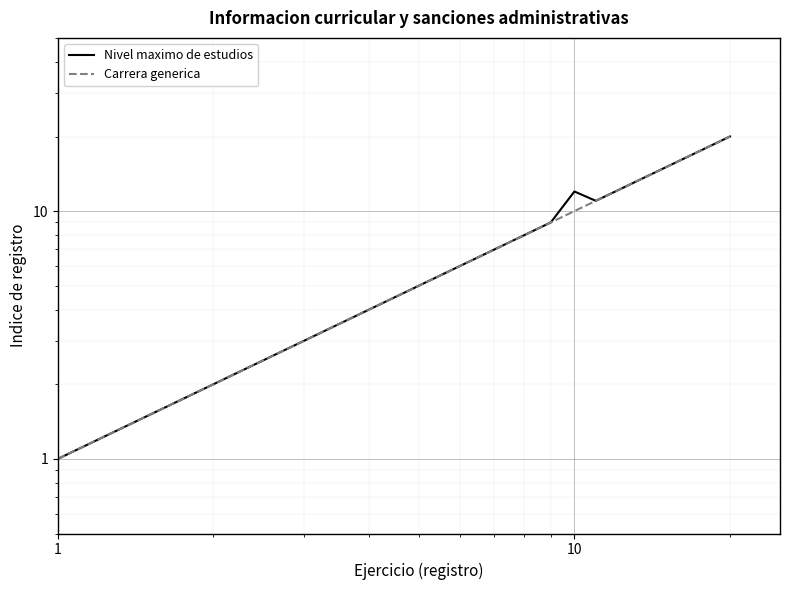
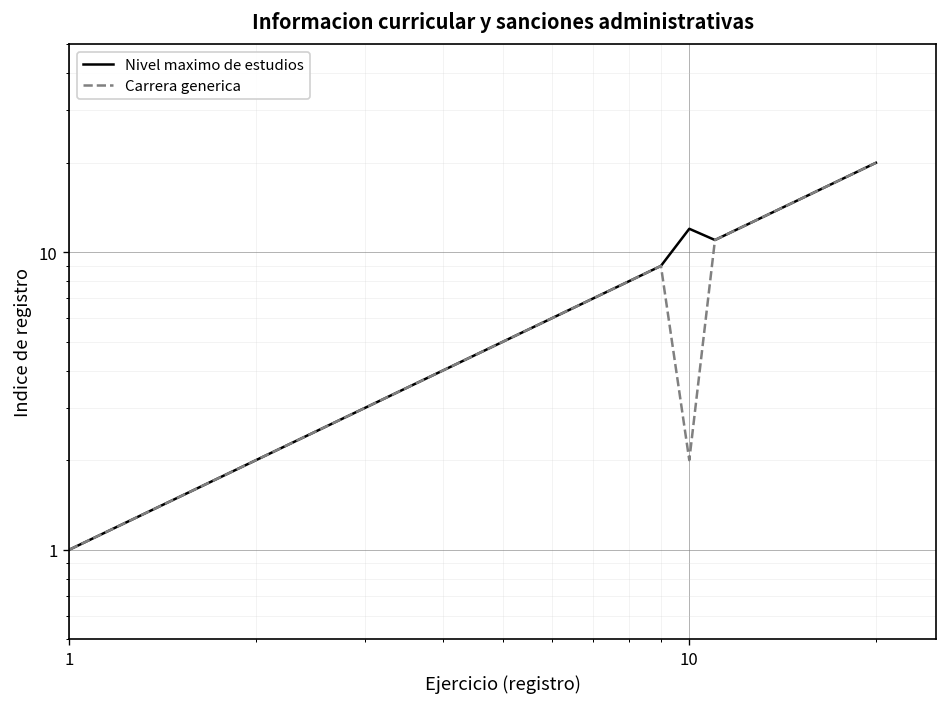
Carrera generica, 10: 10 -> 2
